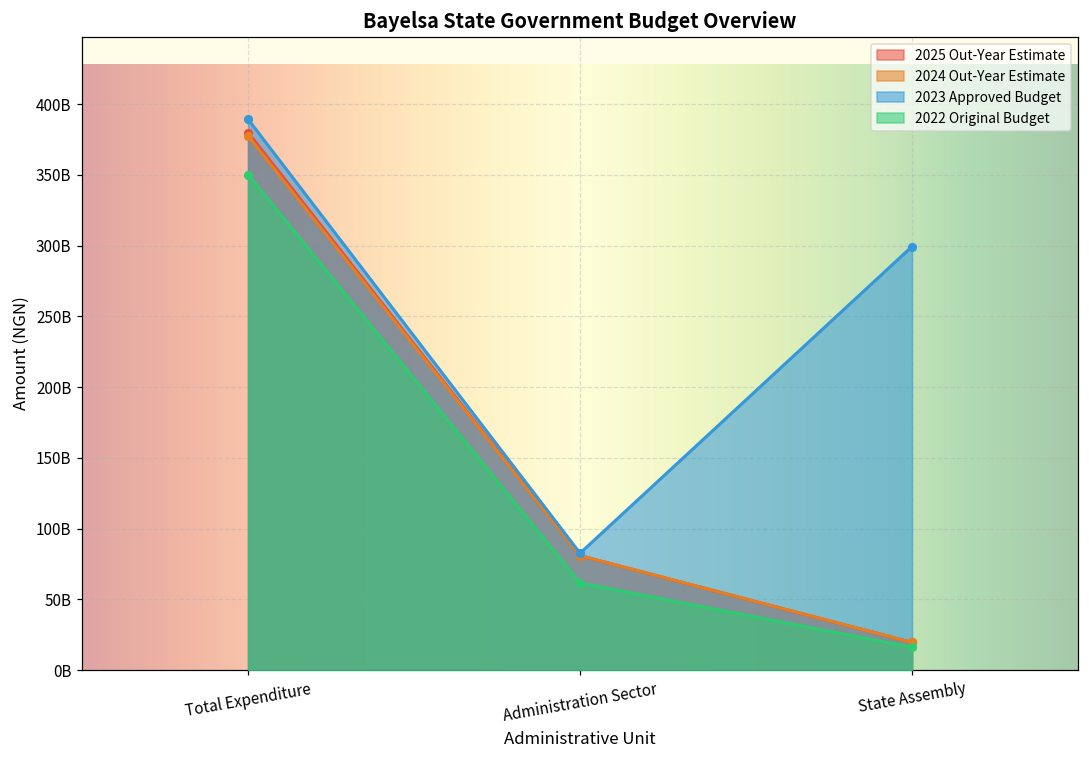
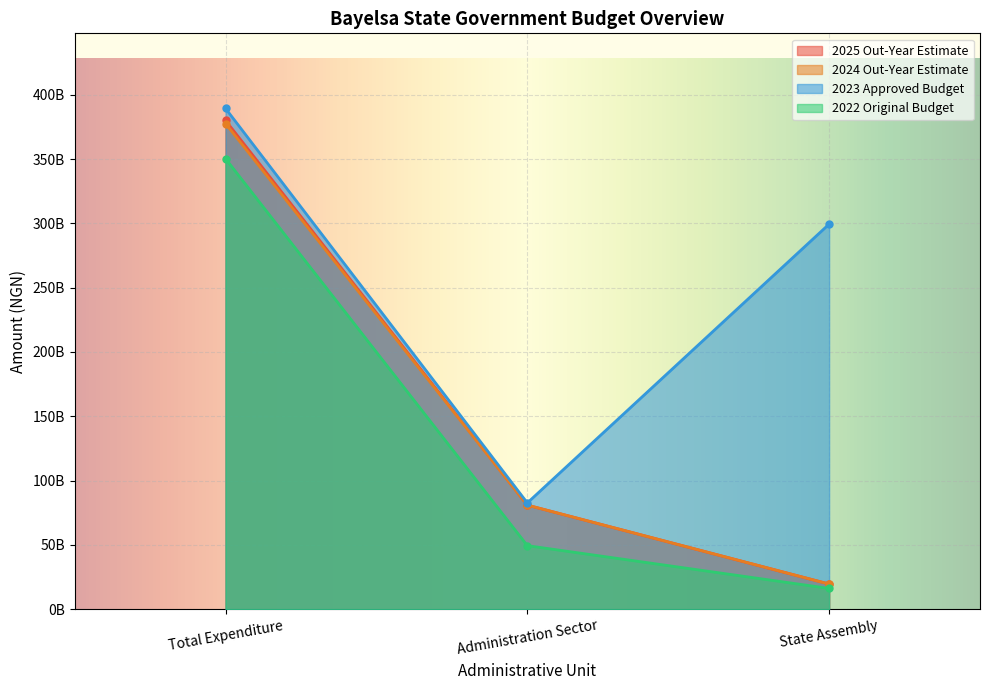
2022 Original Budget, Administration Sector: 62000000000 -> 49000000000
